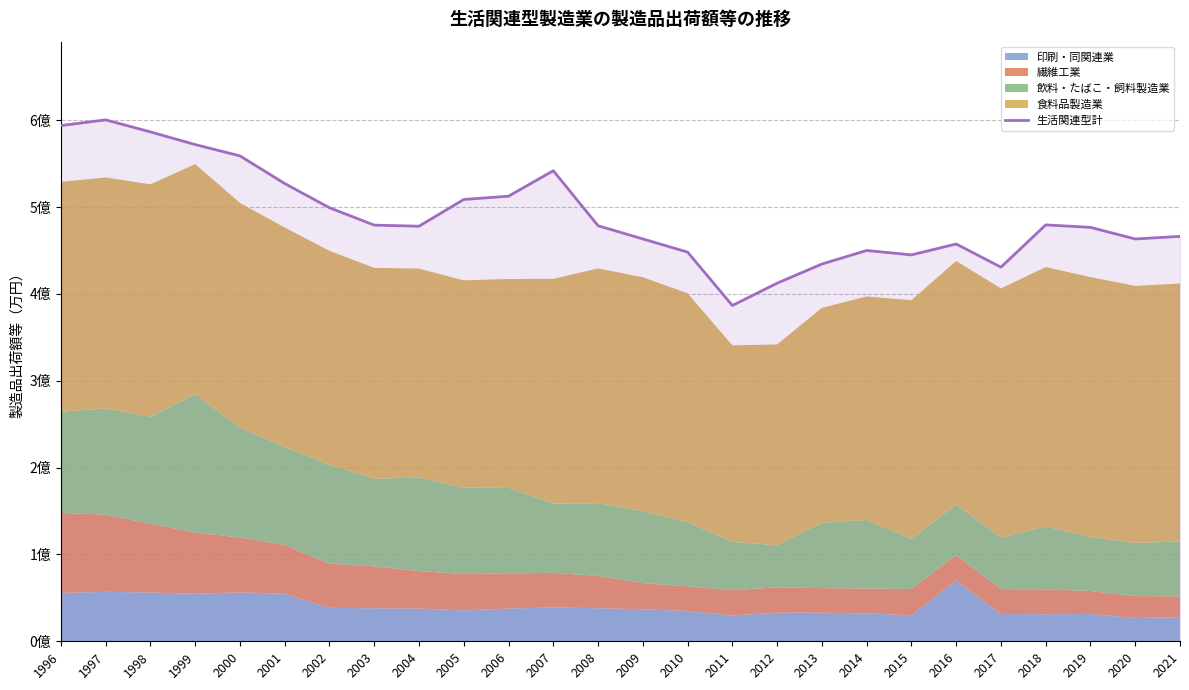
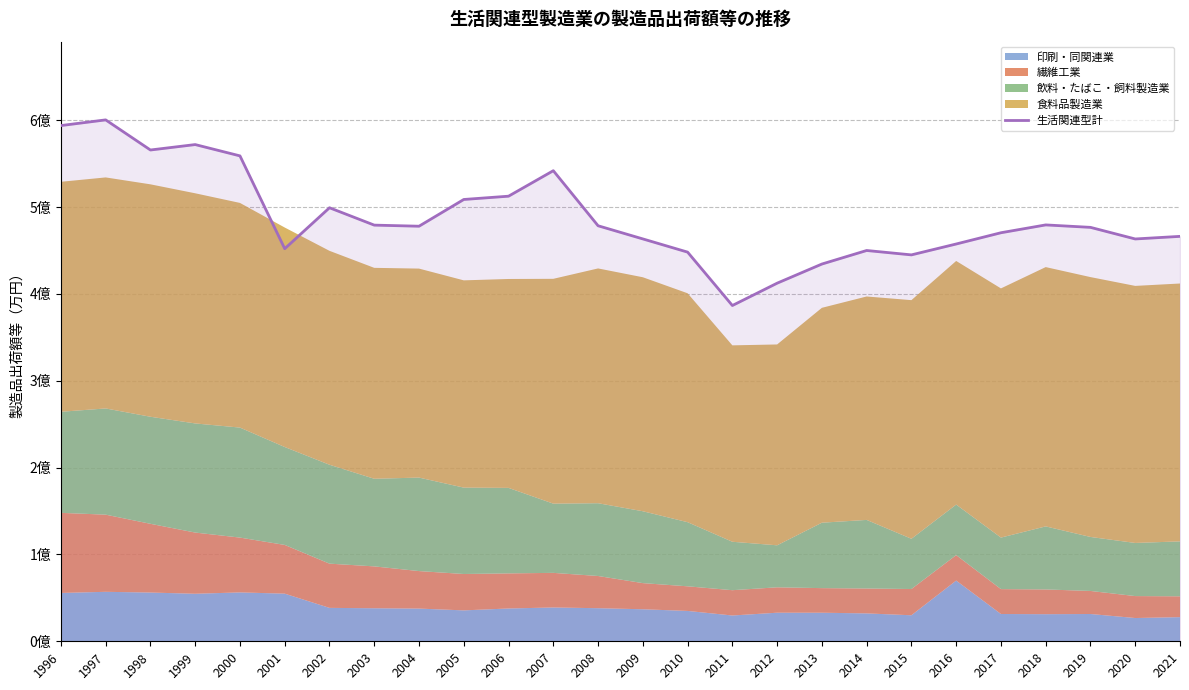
生活関連型計, 1998: 5.9億 -> 5.7億
飲料・たばこ・飼料製造業, 1999: 1.6億 -> 1.3億
生活関連型計, 2001: 5.3億 -> 4.5億
生活関連型計, 2017: 4.3億 -> 4.7億
